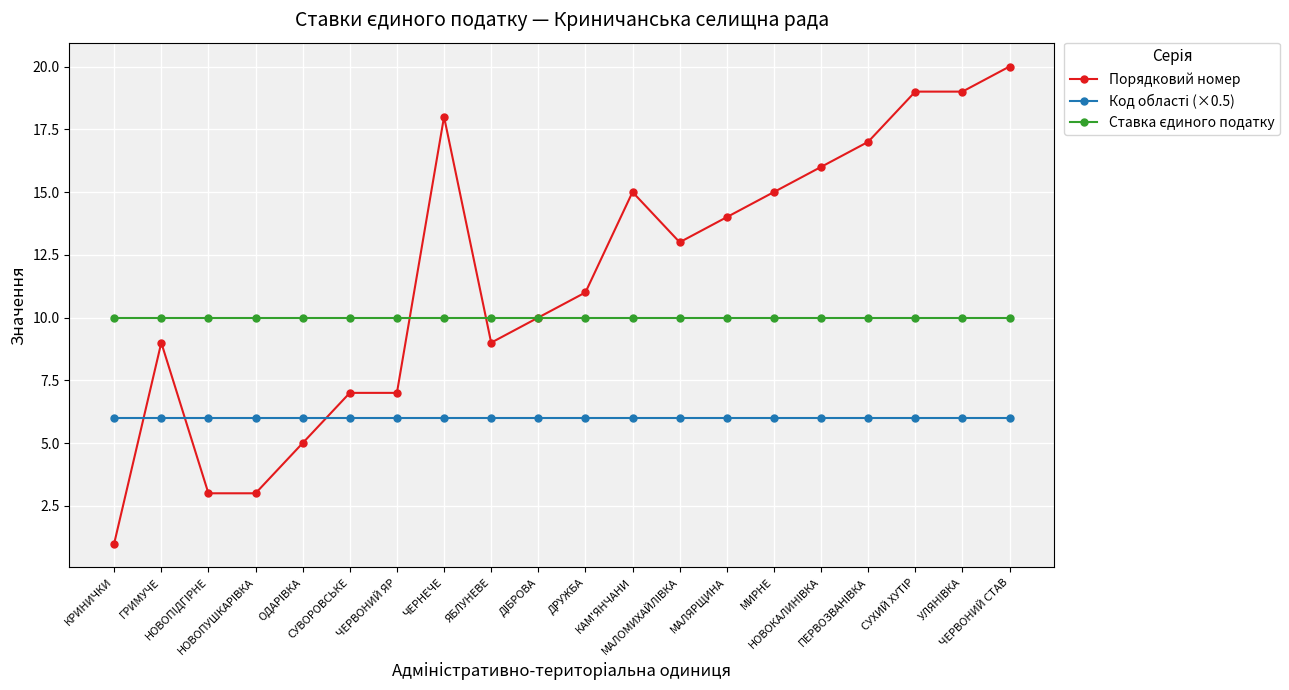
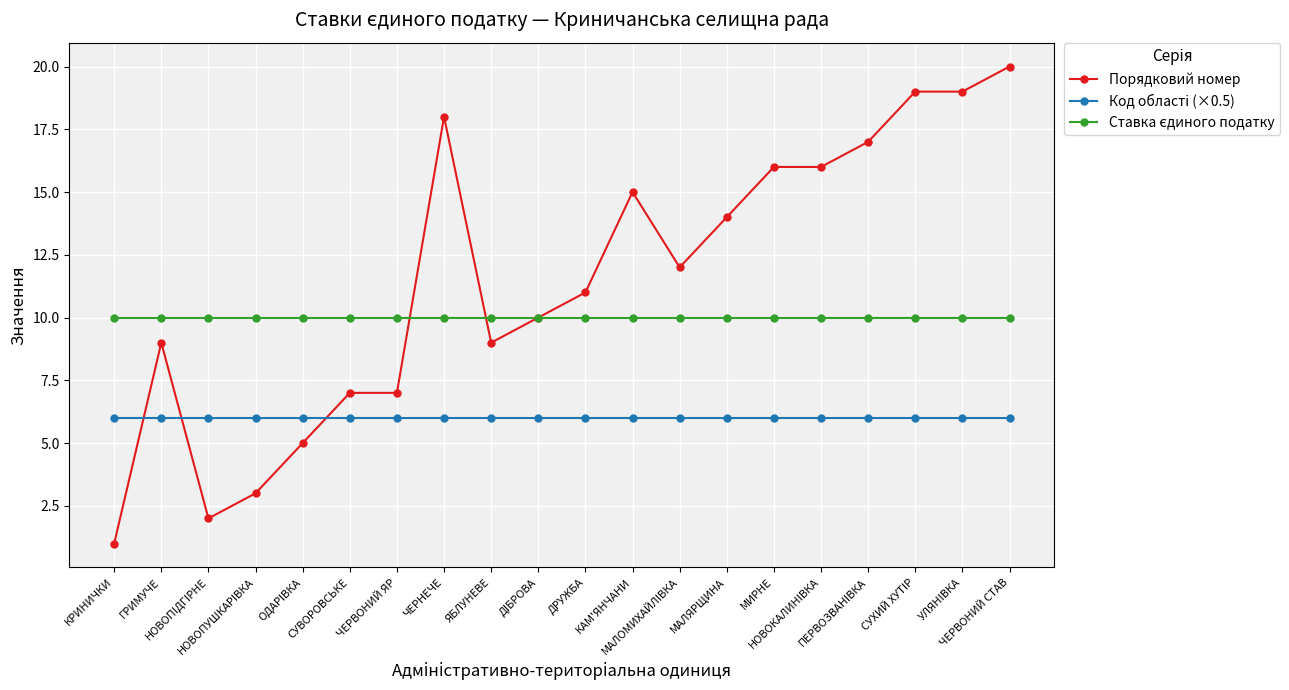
Порядковий номер, НОВОПІДГІРНЕ: 3 -> 2
Порядковий номер, МАЛОМИХАЙЛІВКА: 13 -> 12
Порядковий номер, МИРНЕ: 15 -> 16
